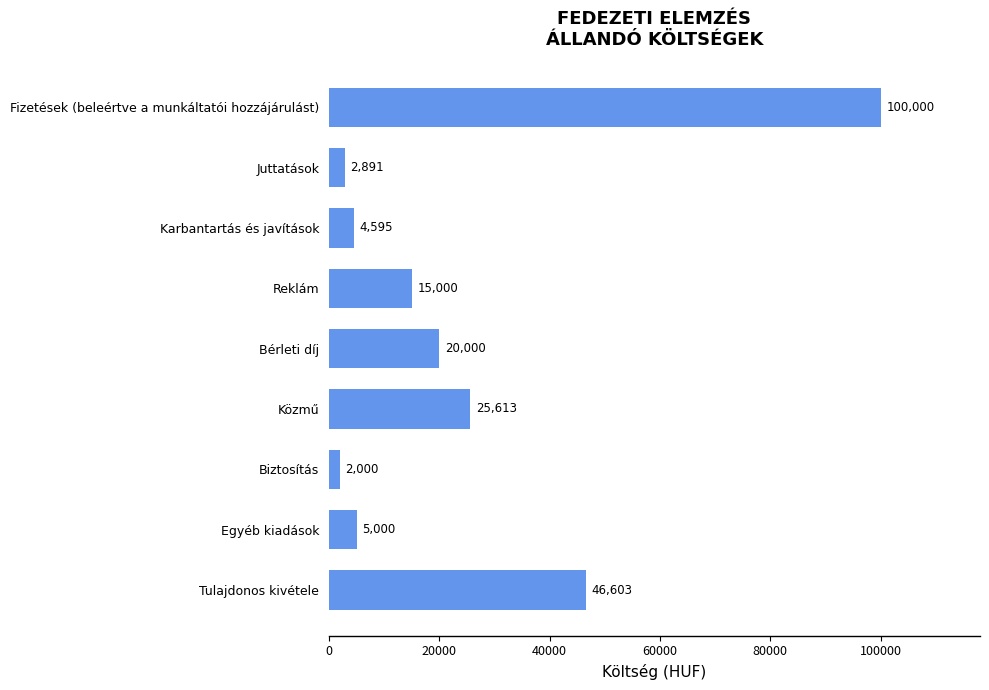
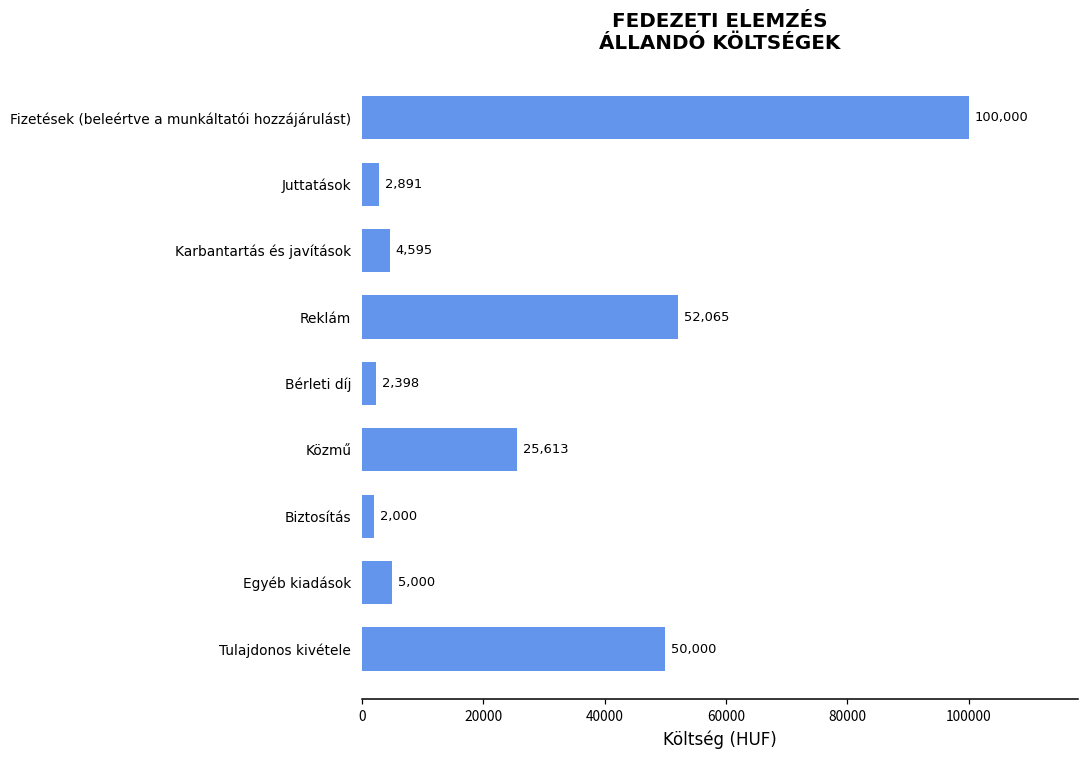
Reklám: 15,000 -> 52,065
Bérleti díj: 20,000 -> 2,398
Tulajdonos kivétele: 46,603 -> 50,000
